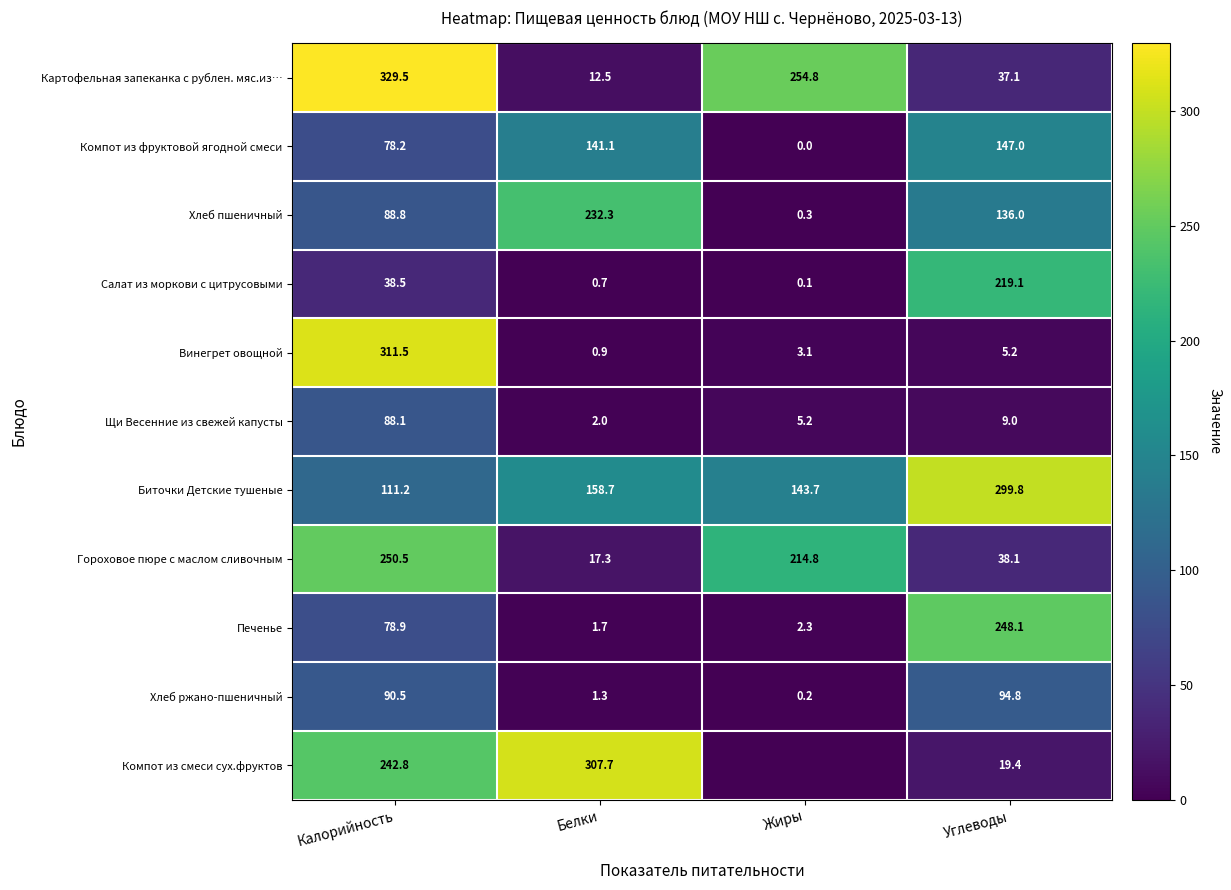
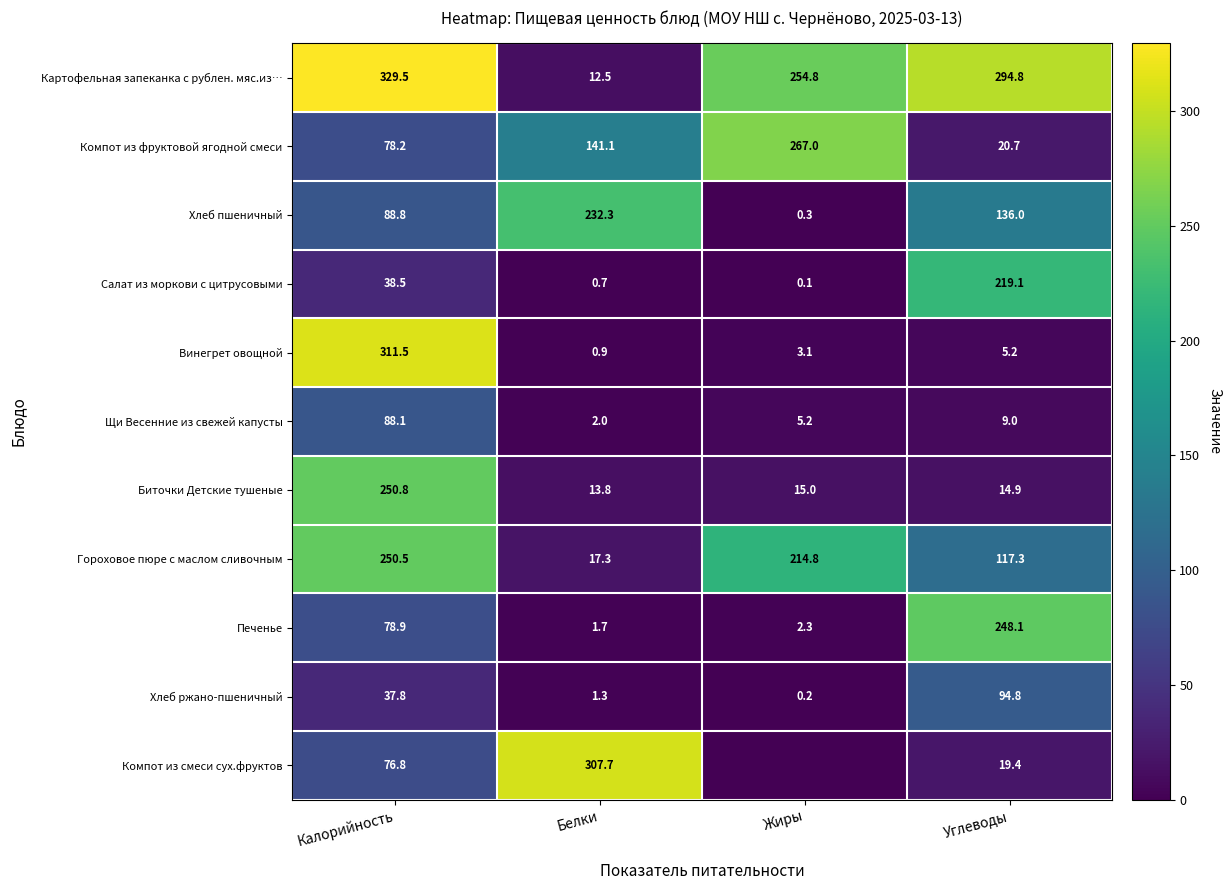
Картофельная запеканка с рублен. мяс.из…, Углеводы: 37.1 -> 294.8
Компот из фруктовой ягодной смеси, Жиры: 0.0 -> 267.0
Компот из фруктовой ягодной смеси, Углеводы: 147.0 -> 20.7
Биточки Детские тушеные, Калорийность: 111.2 -> 250.8
Биточки Детские тушеные, Белки: 158.7 -> 13.8
Биточки Детские тушеные, Жиры: 143.7 -> 15.0
Биточки Детские тушеные, Углеводы: 299.8 -> 14.9
Гороховое пюре с маслом сливочным, Углеводы: 38.1 -> 117.3
Хлеб ржано-пшеничный, Калорийность: 90.5 -> 37.8
Компот из смеси сух.фруктов, Калорийность: 242.8 -> 76.8
